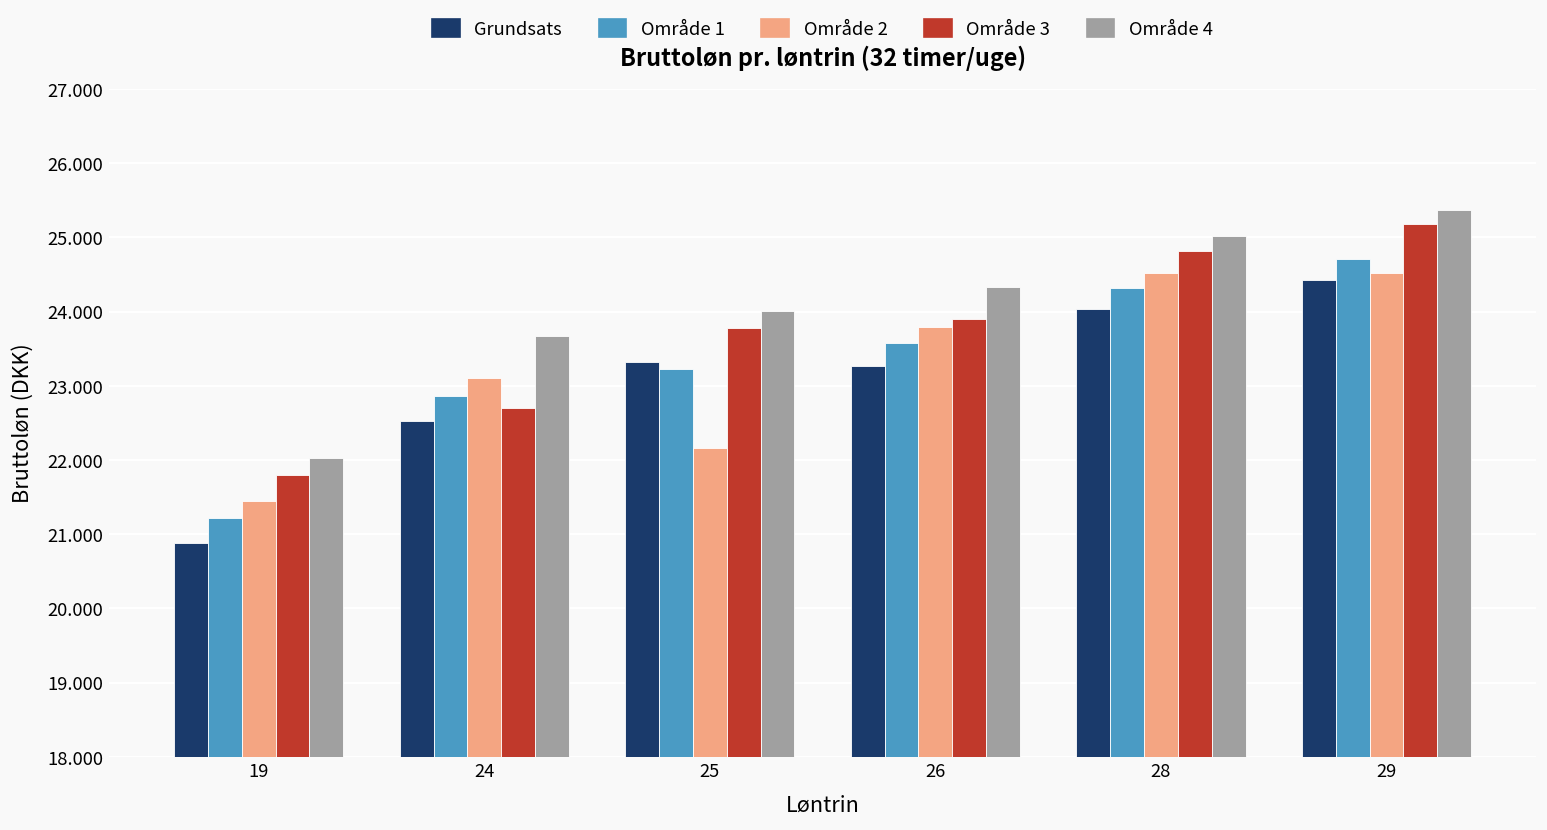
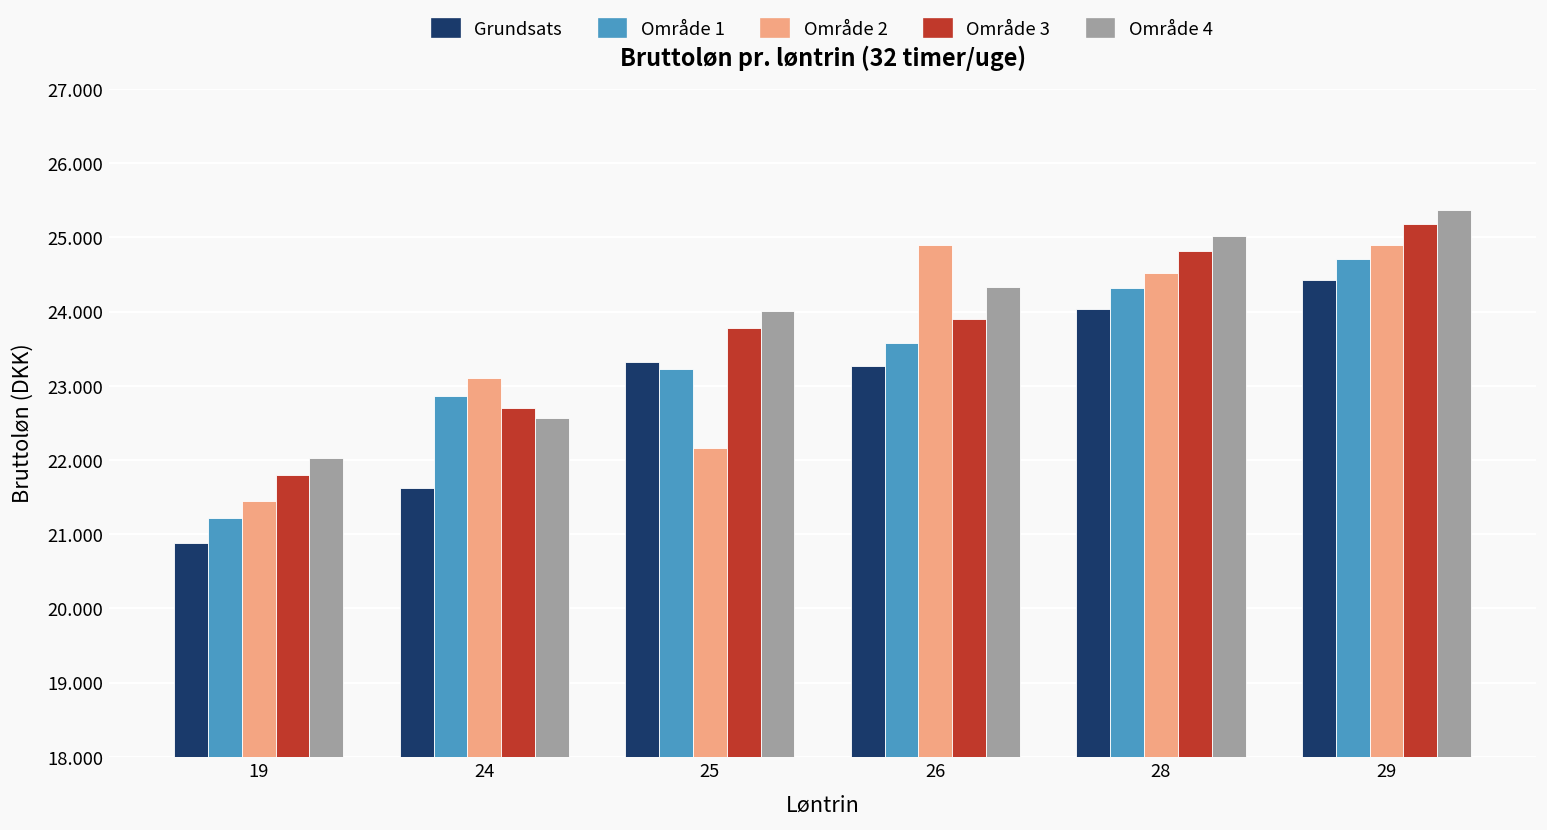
Grundsats, 24: 22.5 -> 21.6
Område 4, 24: 23.7 -> 22.6
Område 2, 26: 23.8 -> 24.9
Område 2, 29: 24.5 -> 24.9
